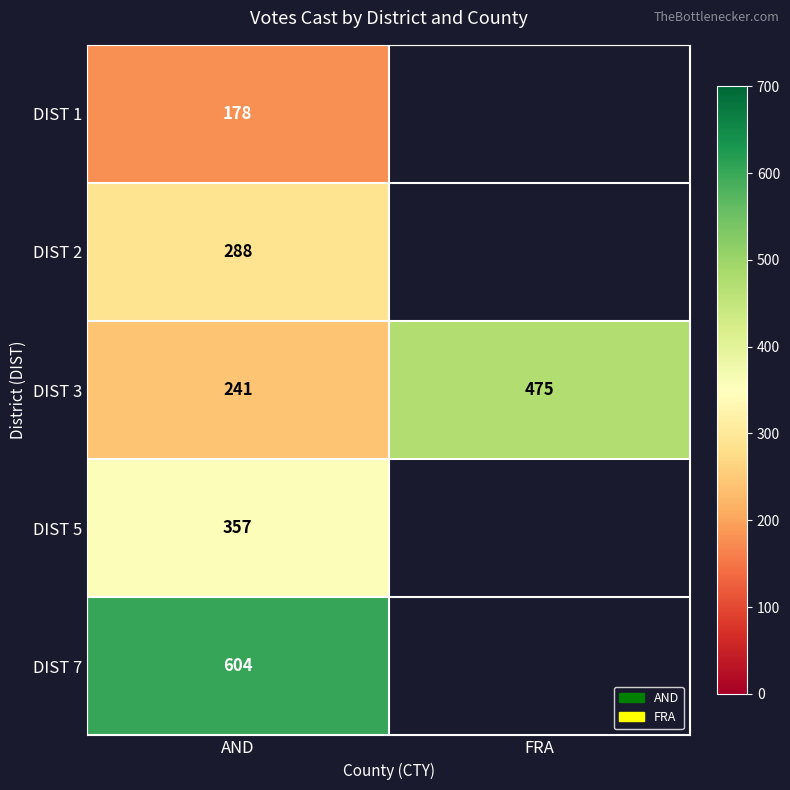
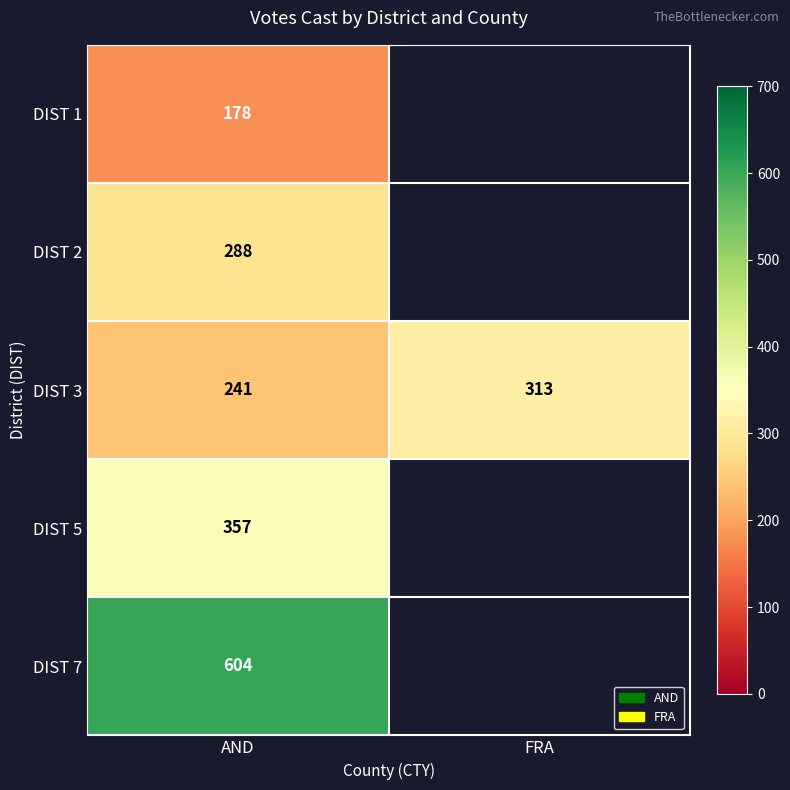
DIST 3, FRA: 475 -> 313
